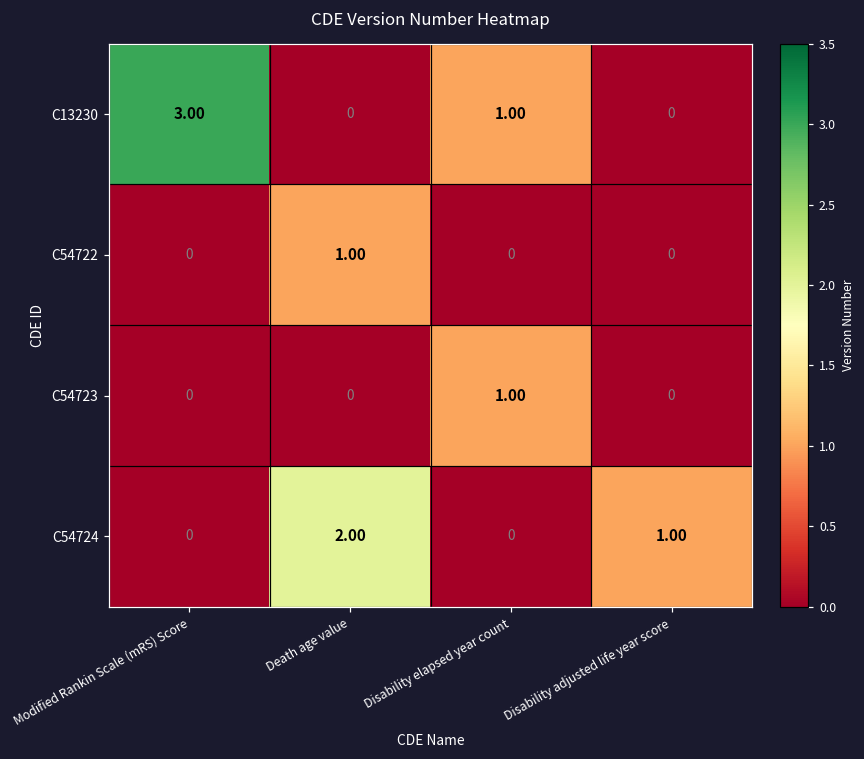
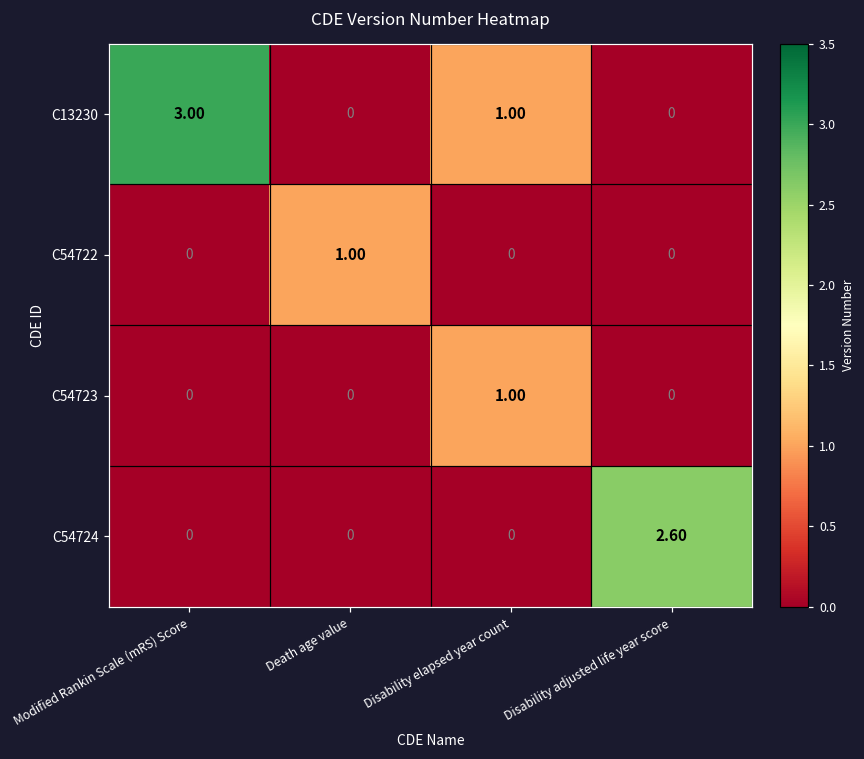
C54724, Death age value: 2.00 -> 0
C54724, Disability adjusted life year score: 1.00 -> 2.60
